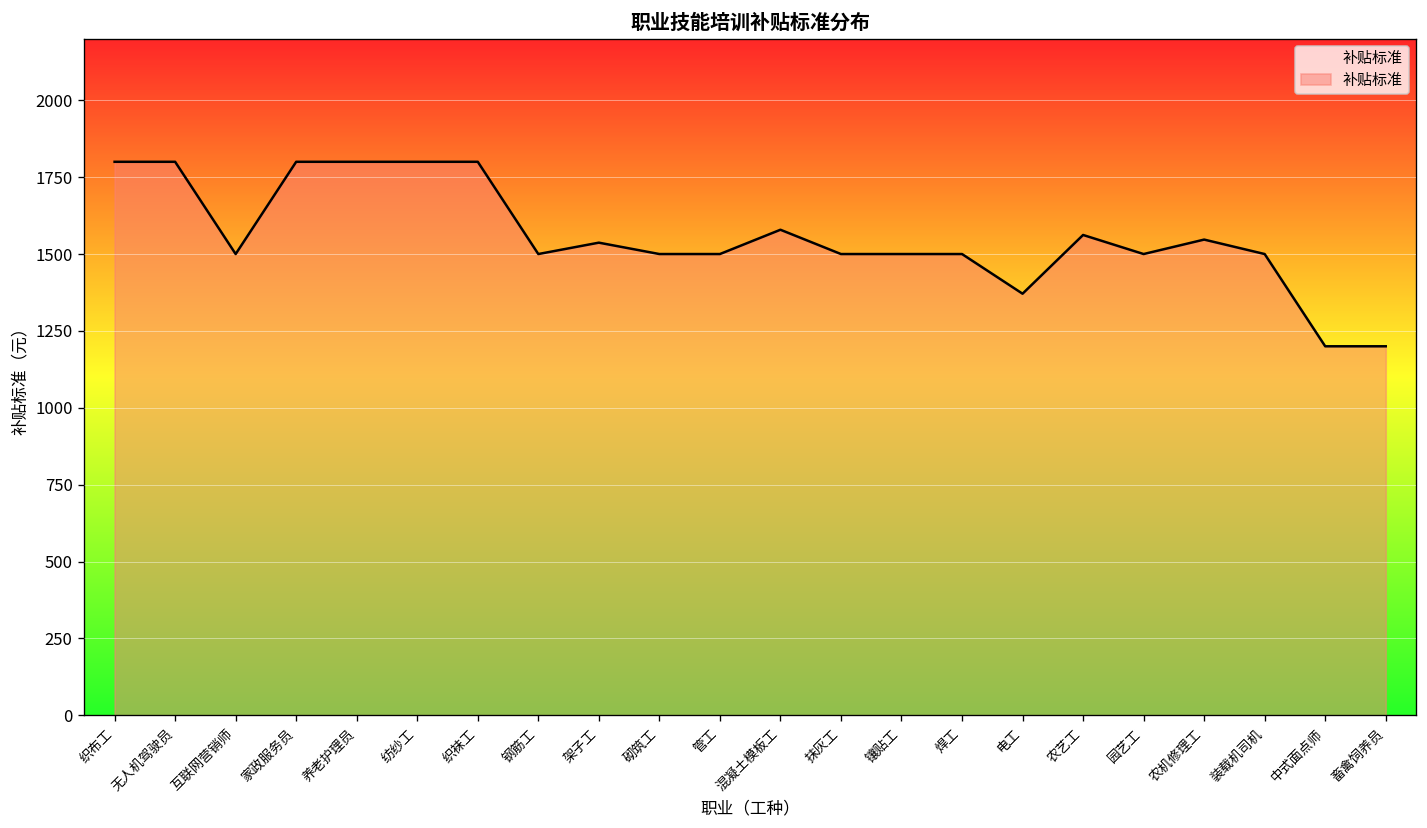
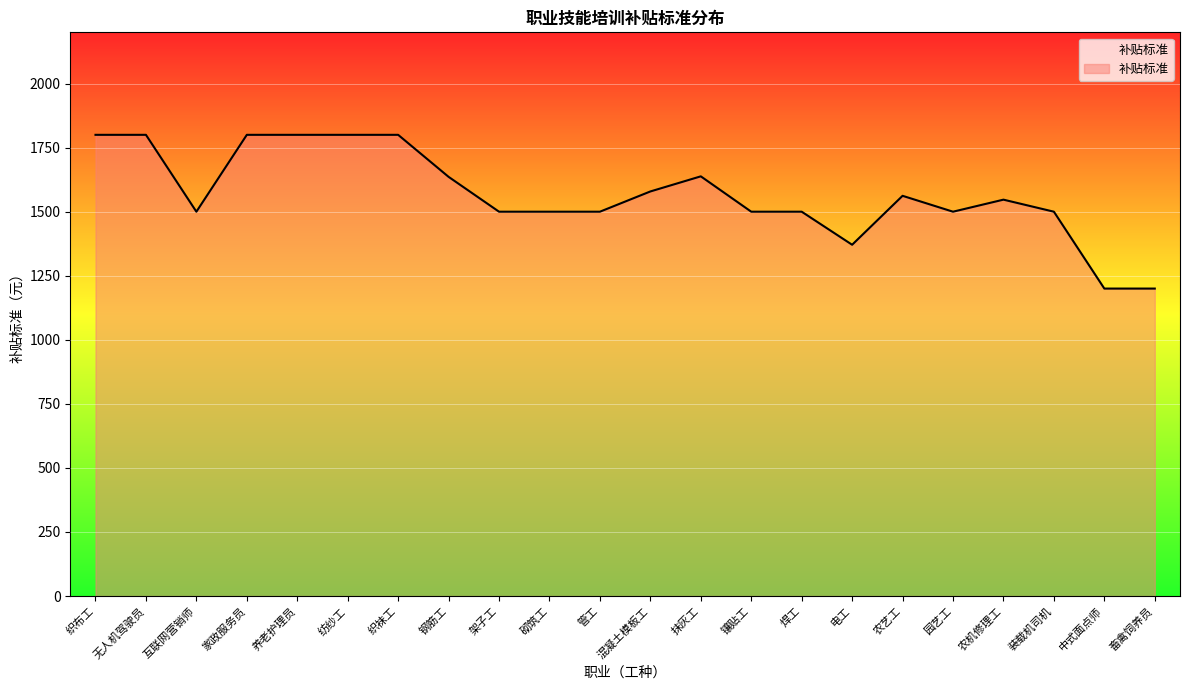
钢筋工: 1500 -> 1640
架子工: 1540 -> 1500
抹灰工: 1500 -> 1640
